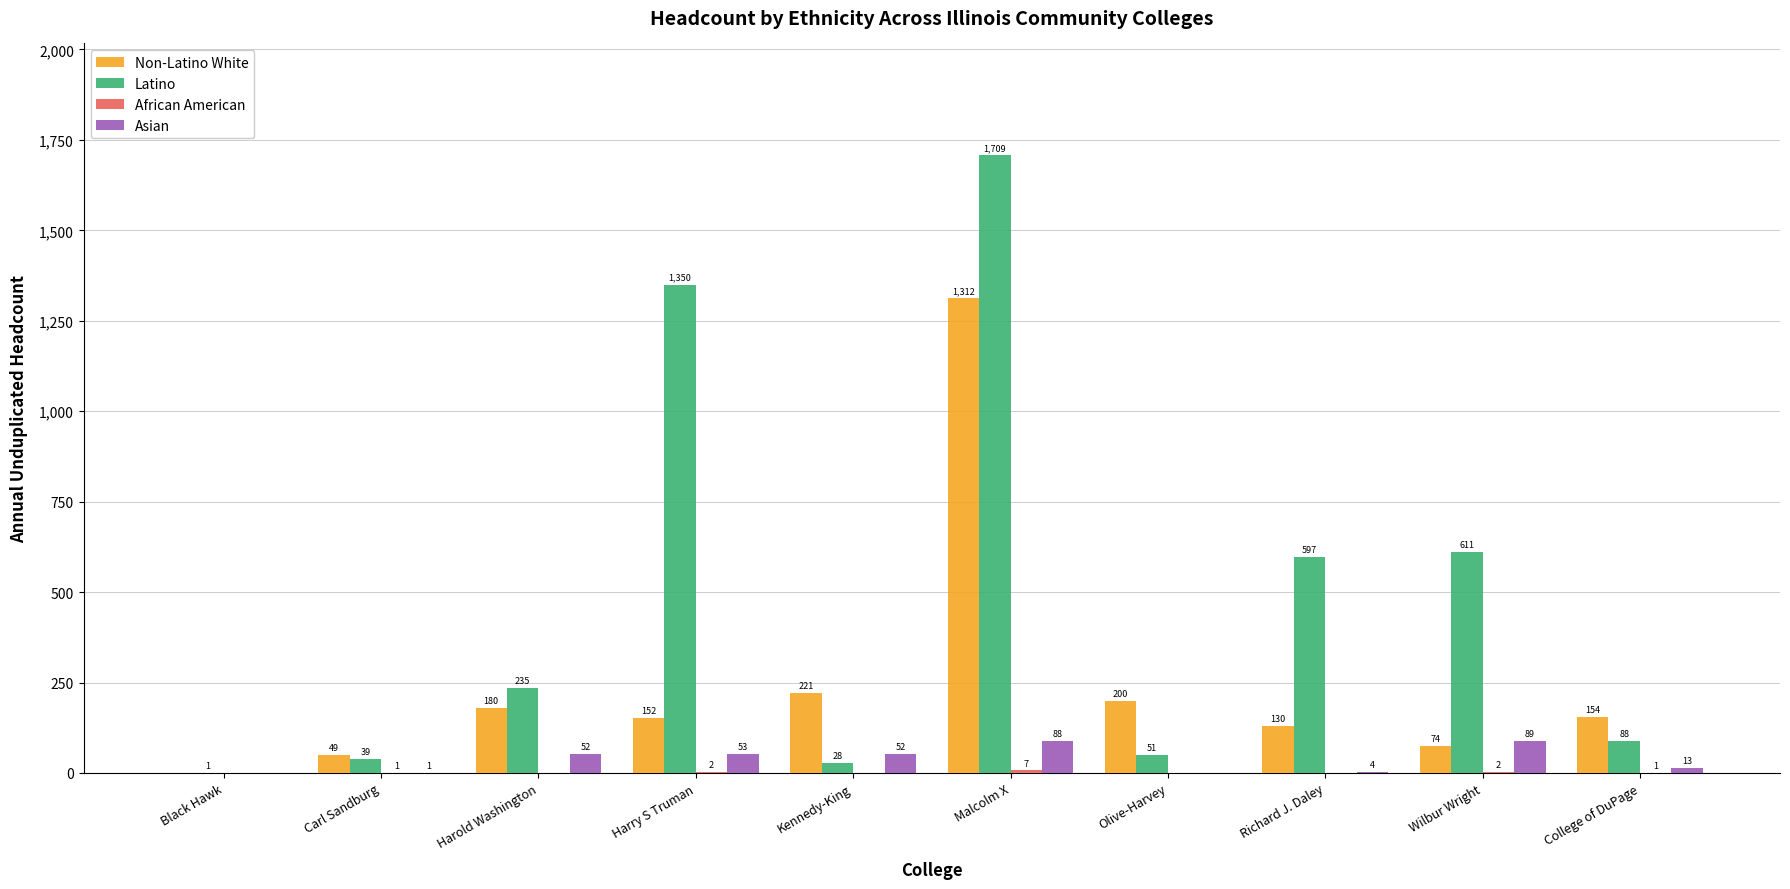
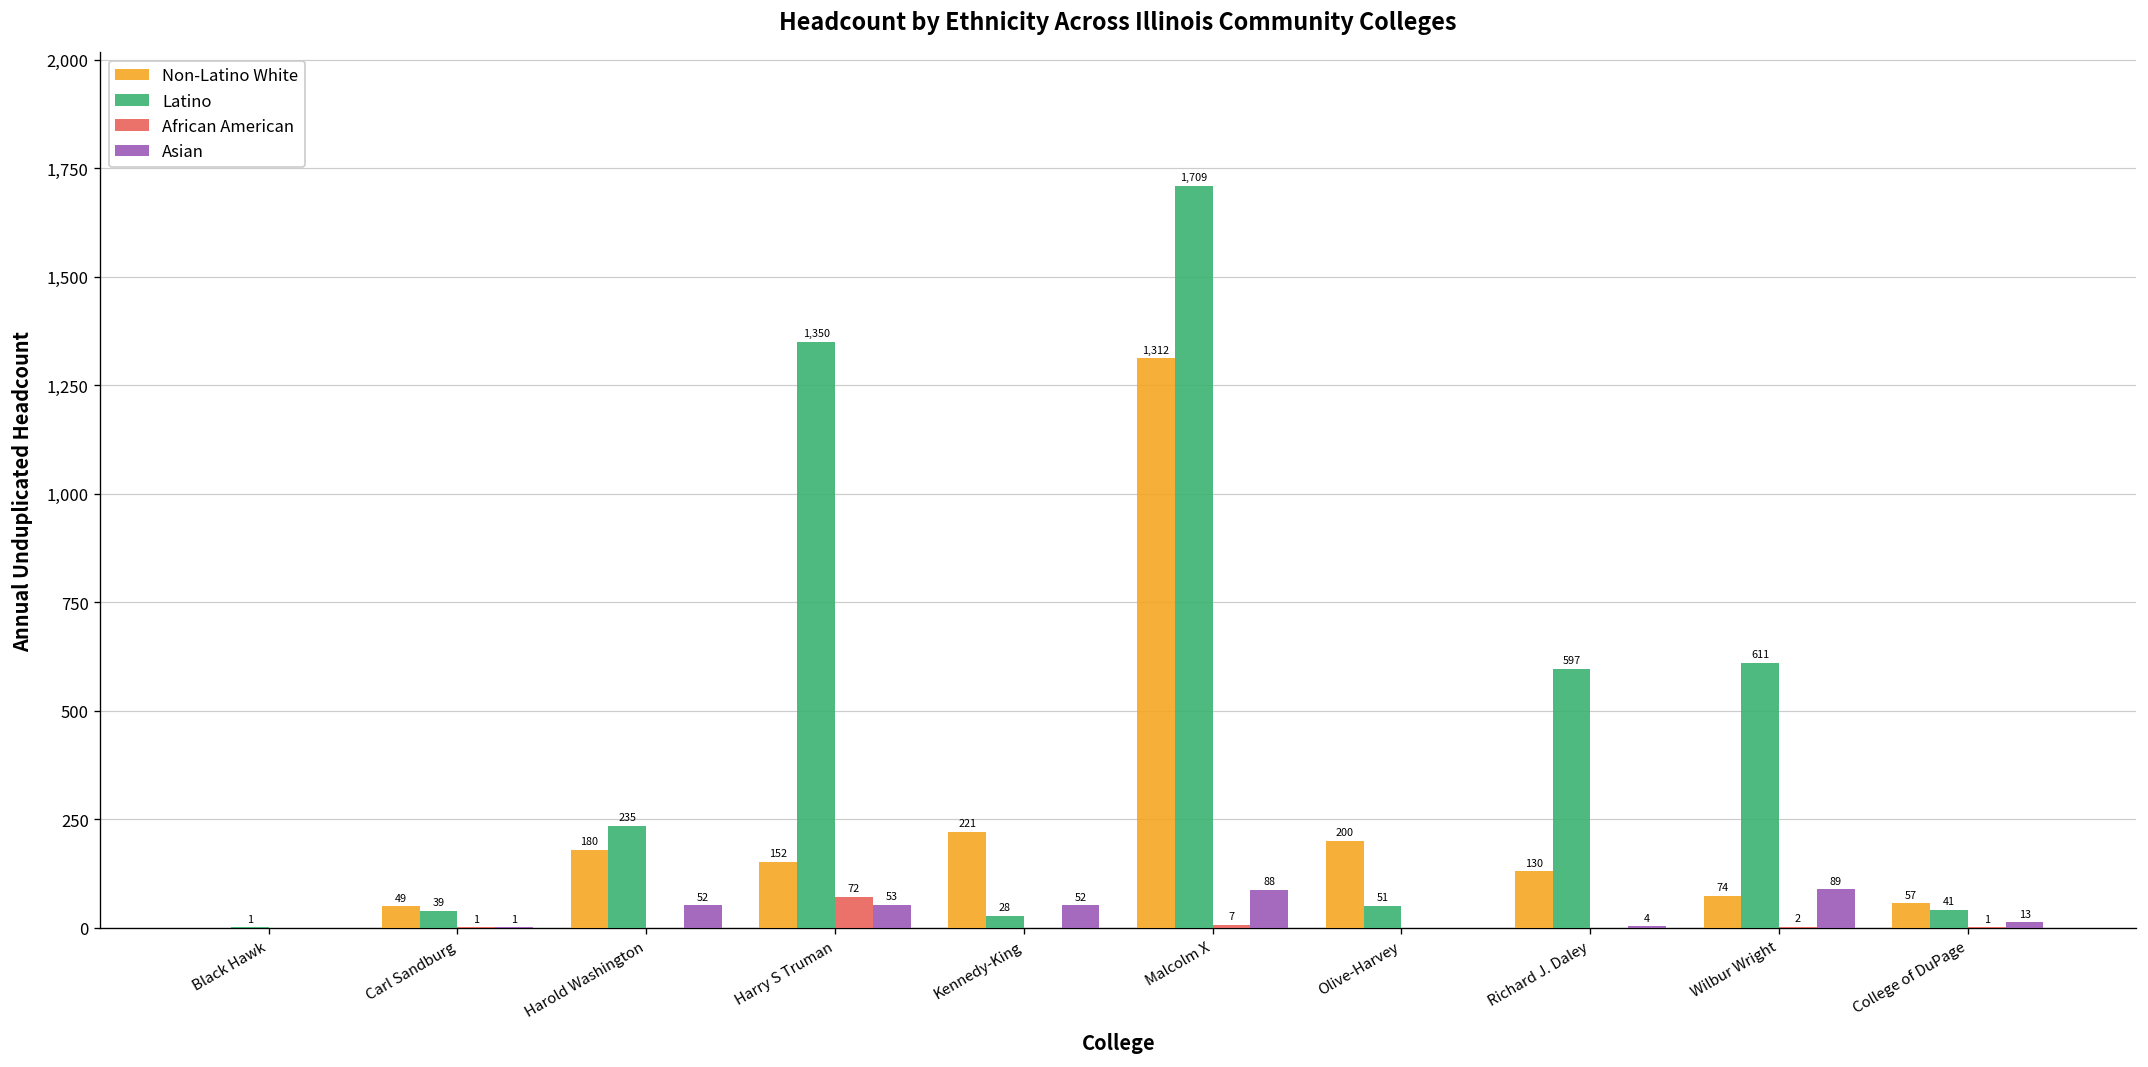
African American, Harry S Truman: 2 -> 72
Non-Latino White, College of DuPage: 154 -> 57
Latino, College of DuPage: 88 -> 41
